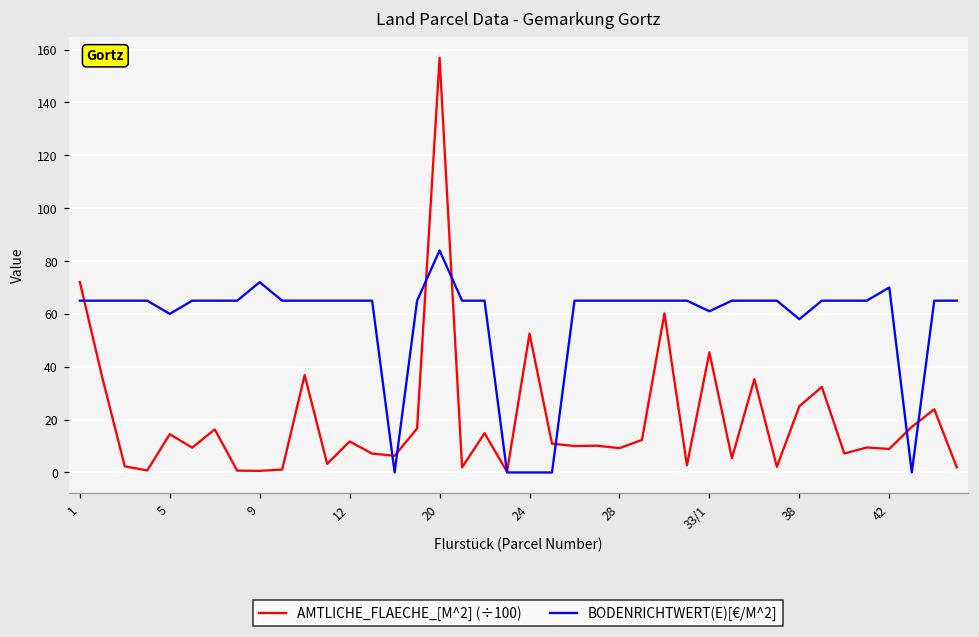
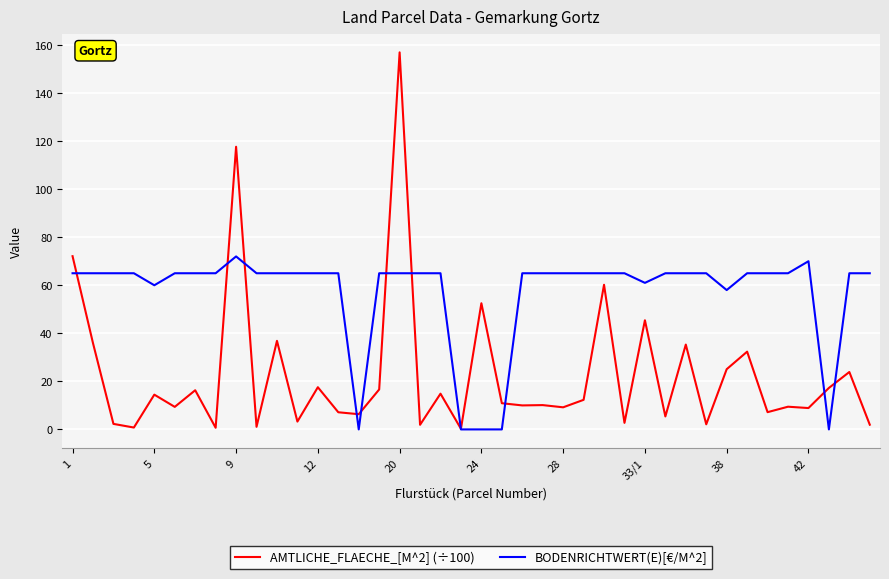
AMTLICHE_FLAECHE_[M^2] (÷100), 9: 1 -> 118
AMTLICHE_FLAECHE_[M^2] (÷100), 12: 12 -> 18
BODENRICHTWERT(E)[€/M^2], 20: 84 -> 65
